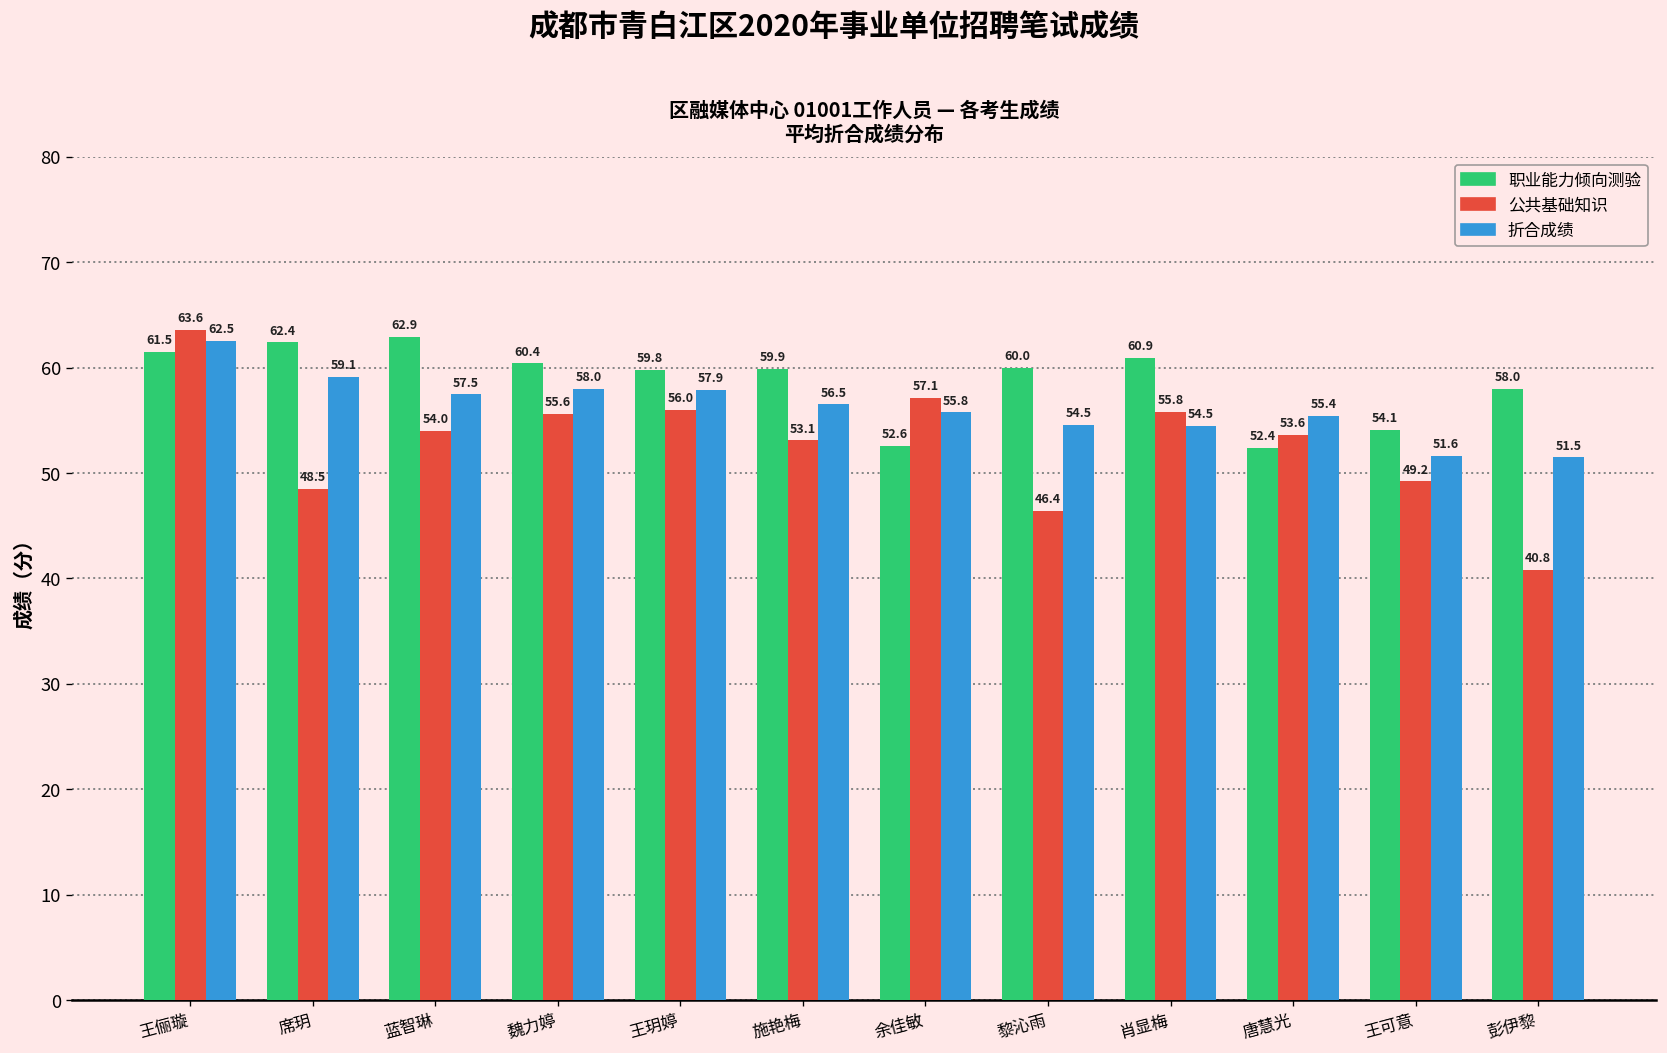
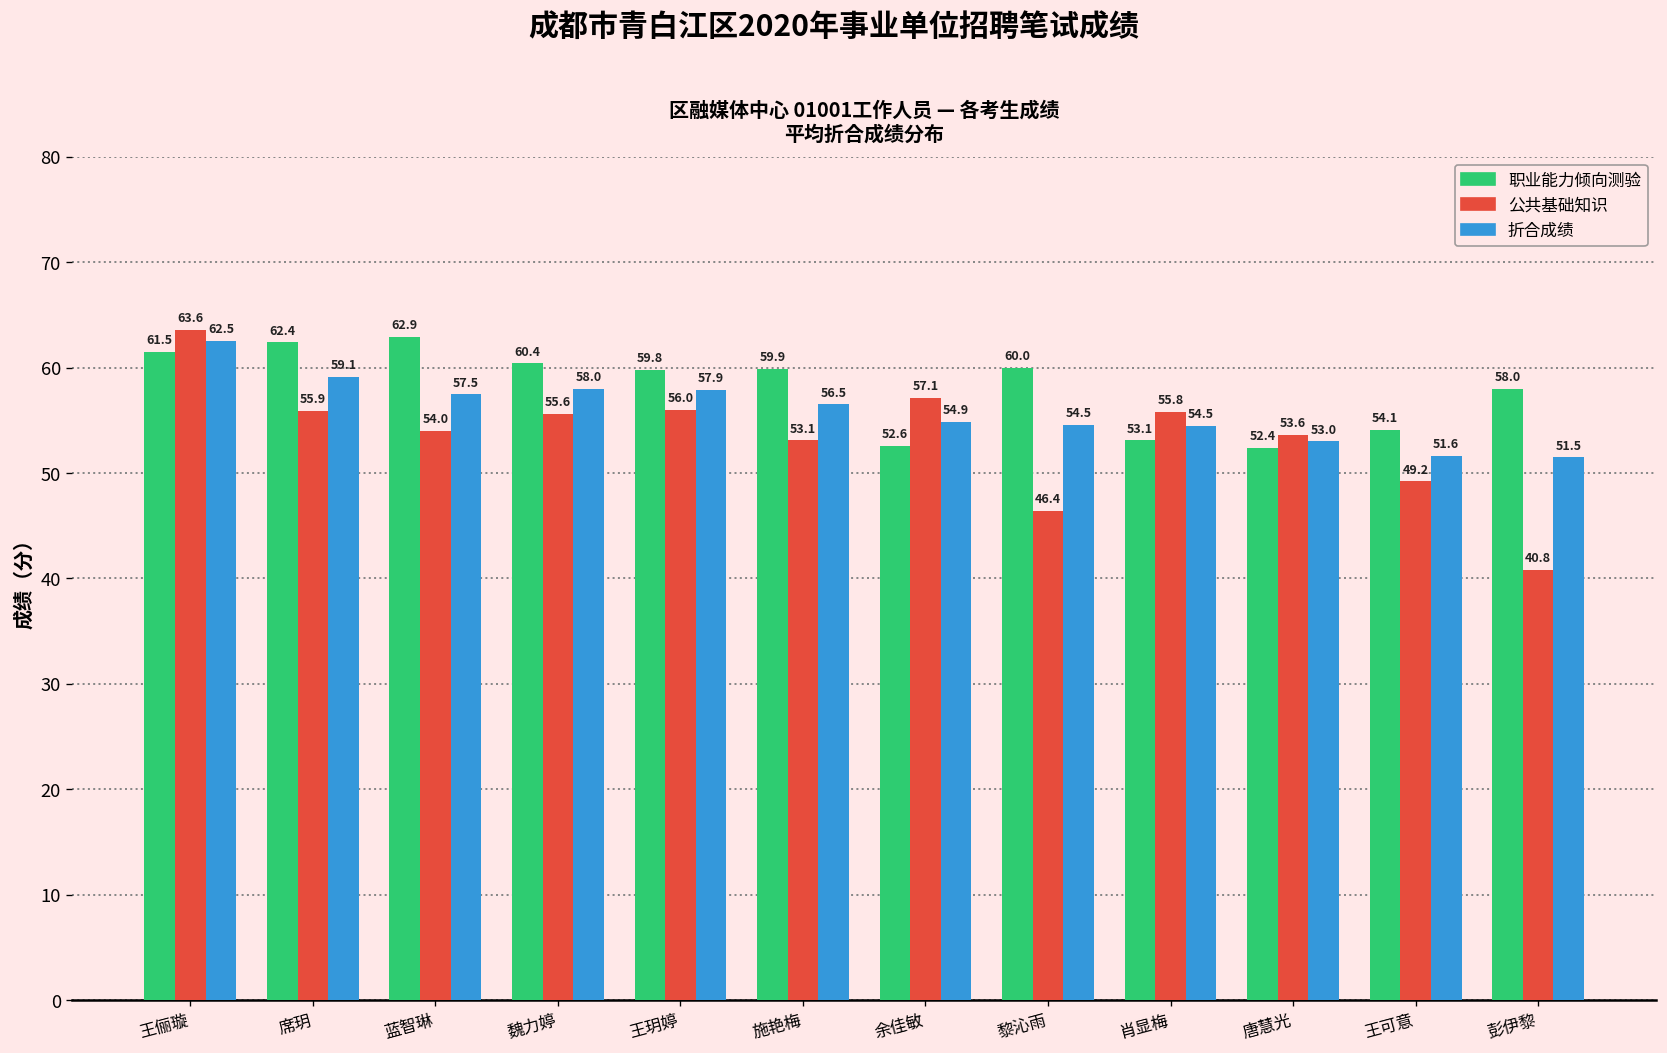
公共基础知识, 席玥: 48.5 -> 55.9
折合成绩, 余佳敏: 55.8 -> 54.9
职业能力倾向测验, 肖显梅: 60.9 -> 53.1
折合成绩, 唐慧光: 55.4 -> 53.0
